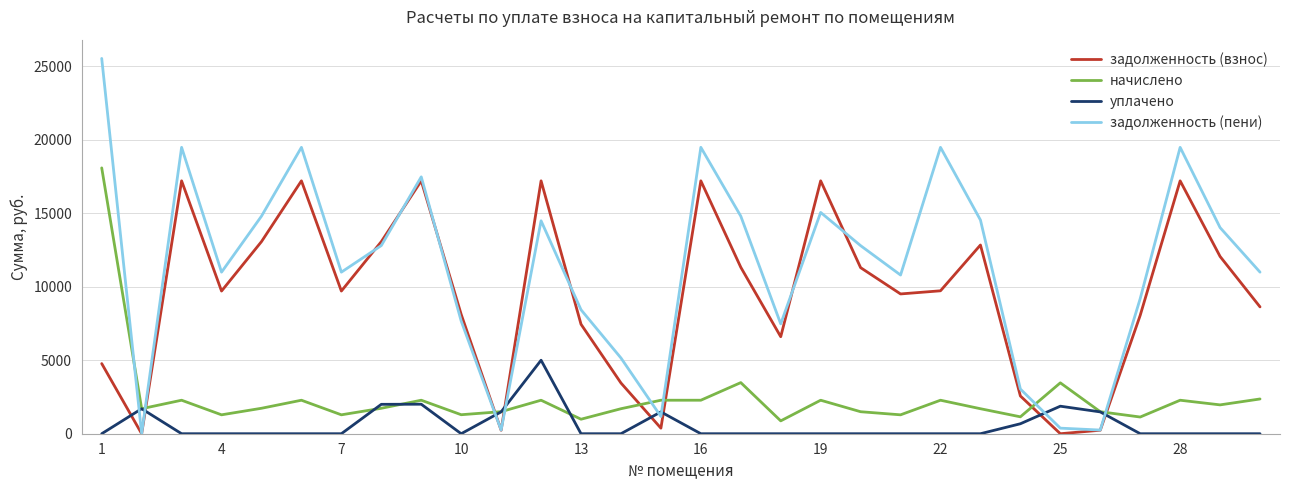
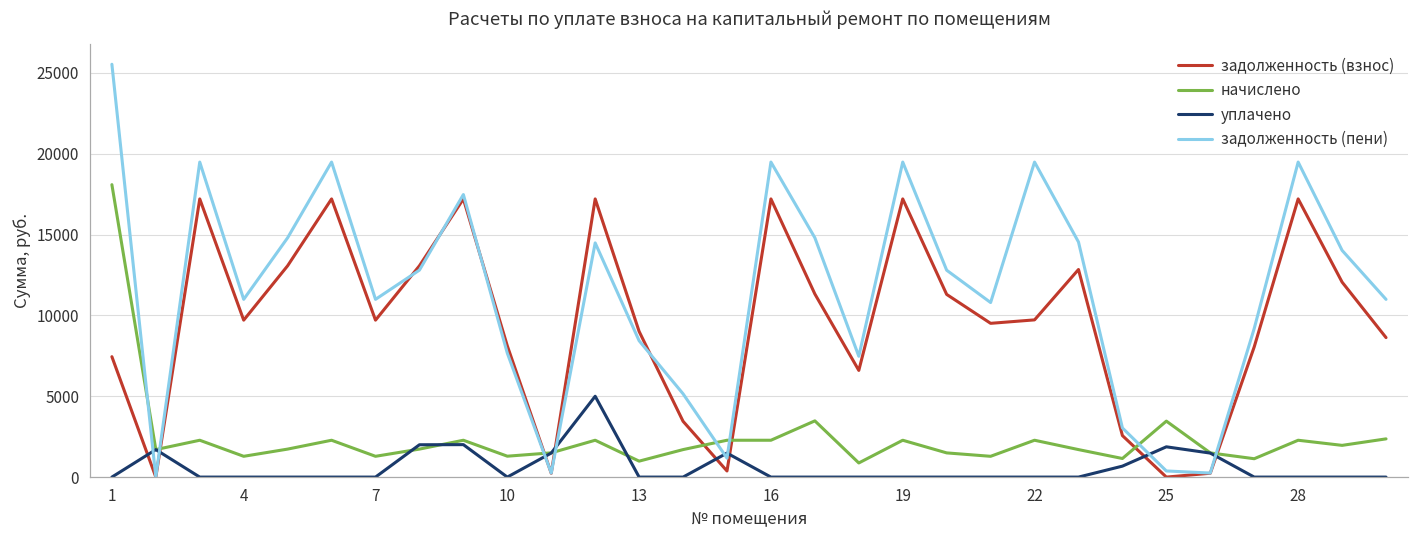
задолженность (взнос), 1: 4800 -> 7400
задолженность (взнос), 13: 7400 -> 9000
задолженность (пени), 19: 15100 -> 19500
